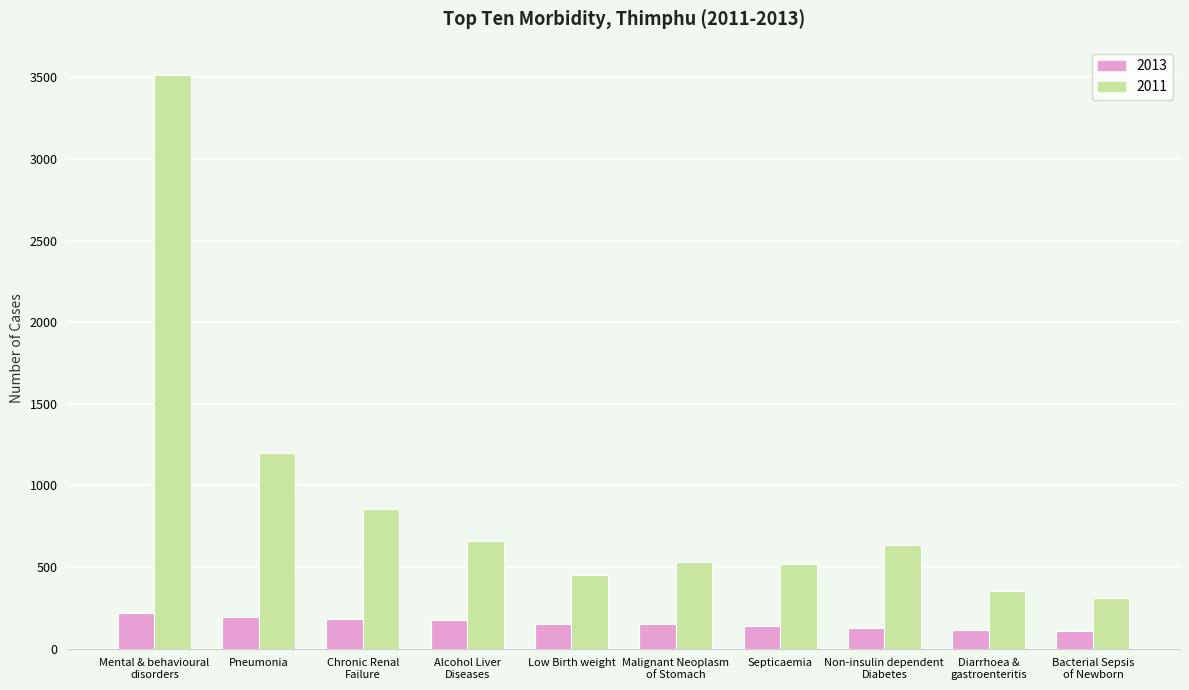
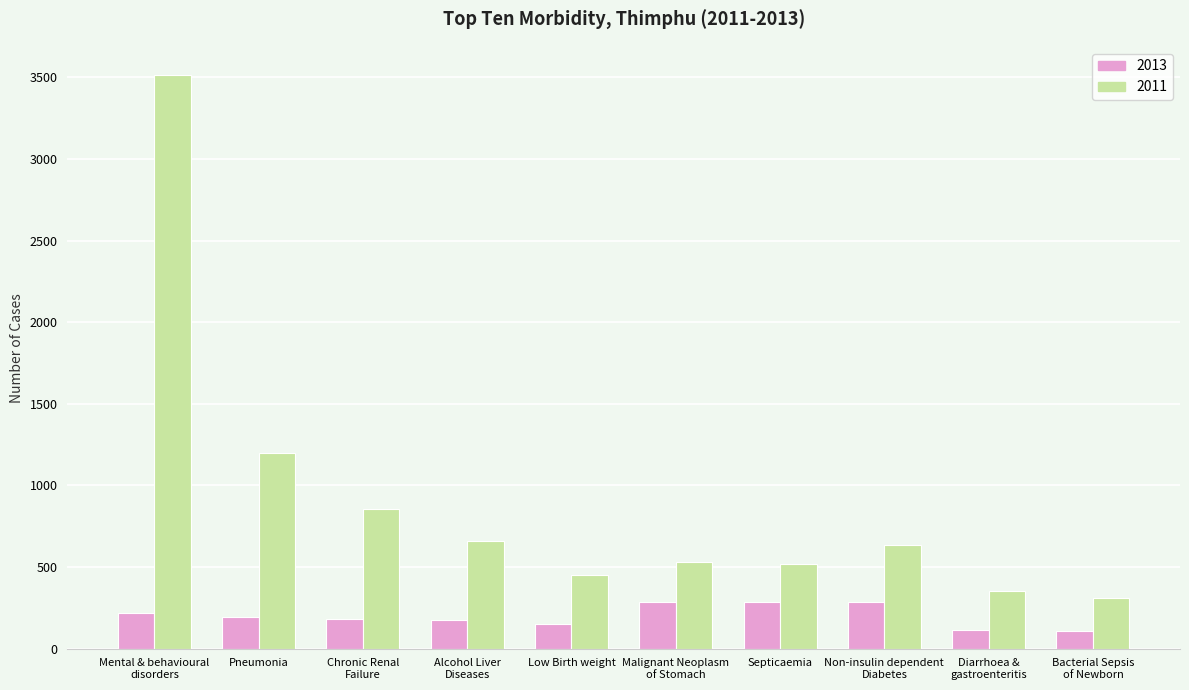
2013, Malignant Neoplasm of Stomach: 150 -> 290
2013, Septicaemia: 140 -> 280
2013, Non-insulin dependent Diabetes: 130 -> 290
